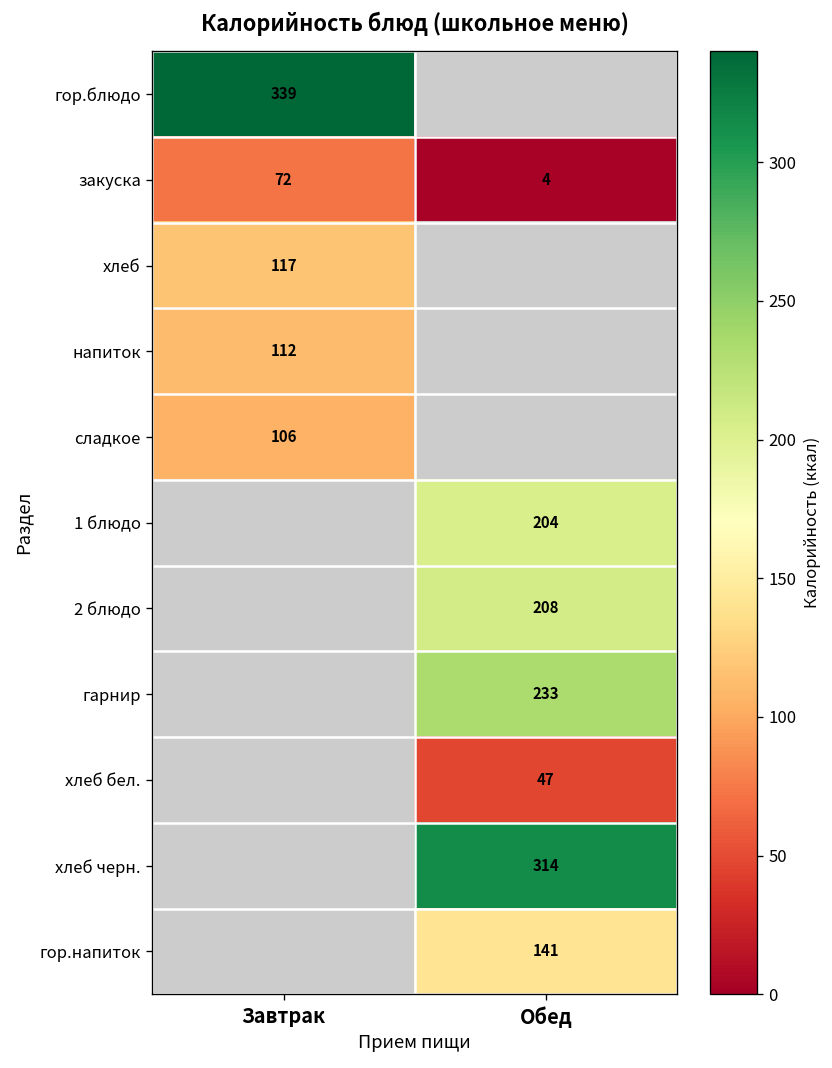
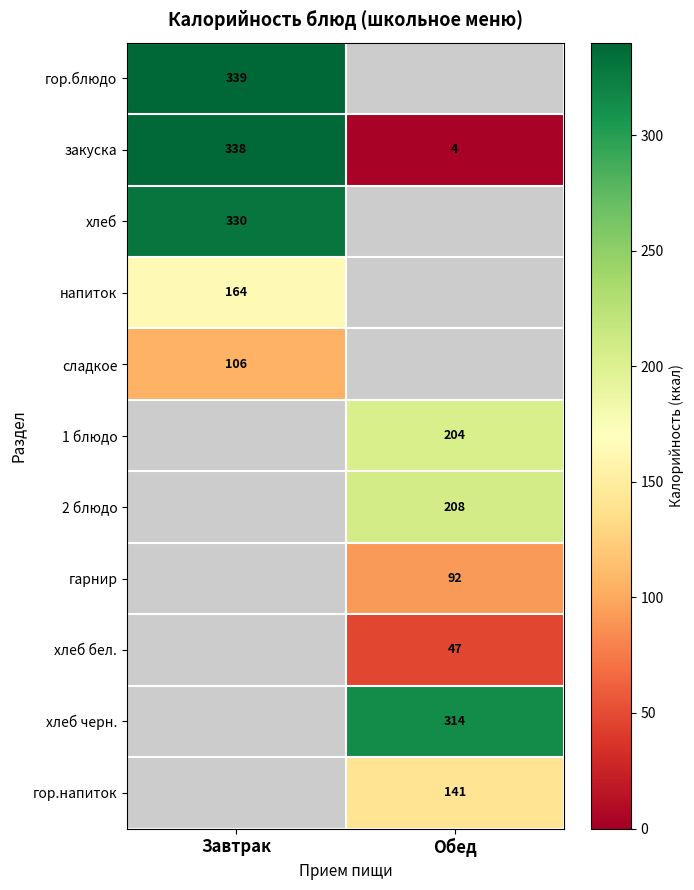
закуска, Завтрак: 72 -> 338
хлеб, Завтрак: 117 -> 330
напиток, Завтрак: 112 -> 164
гарнир, Обед: 233 -> 92
